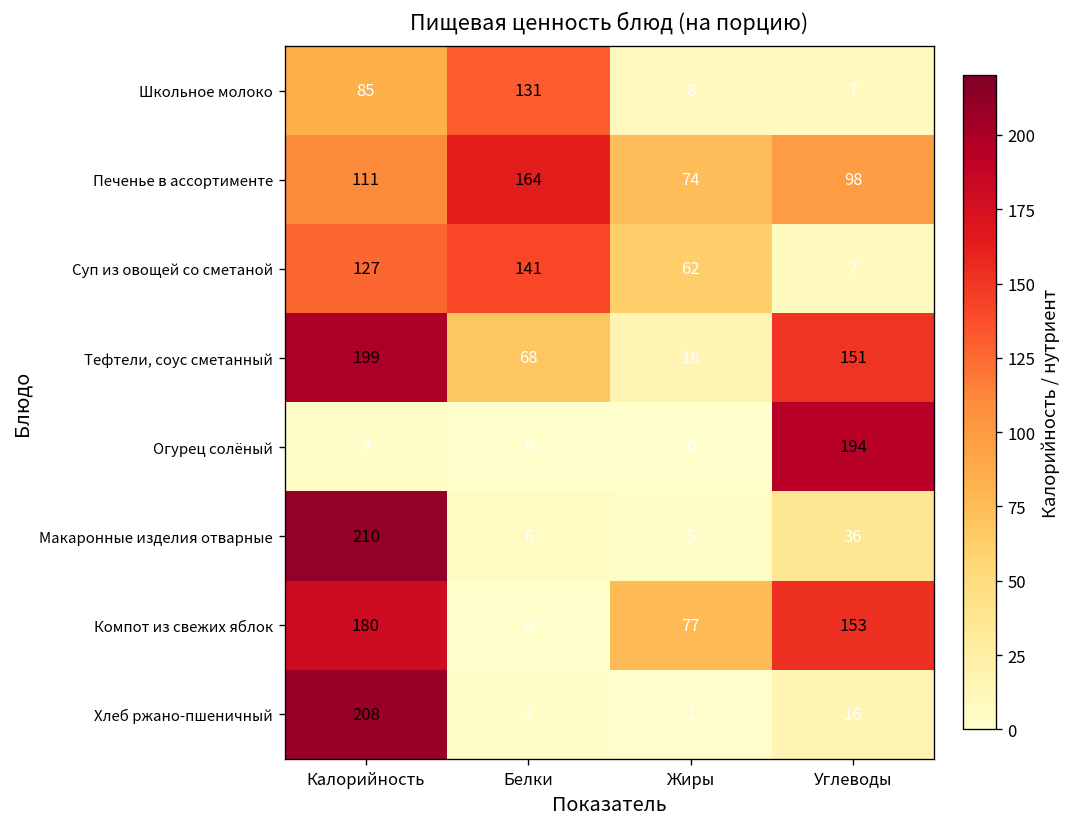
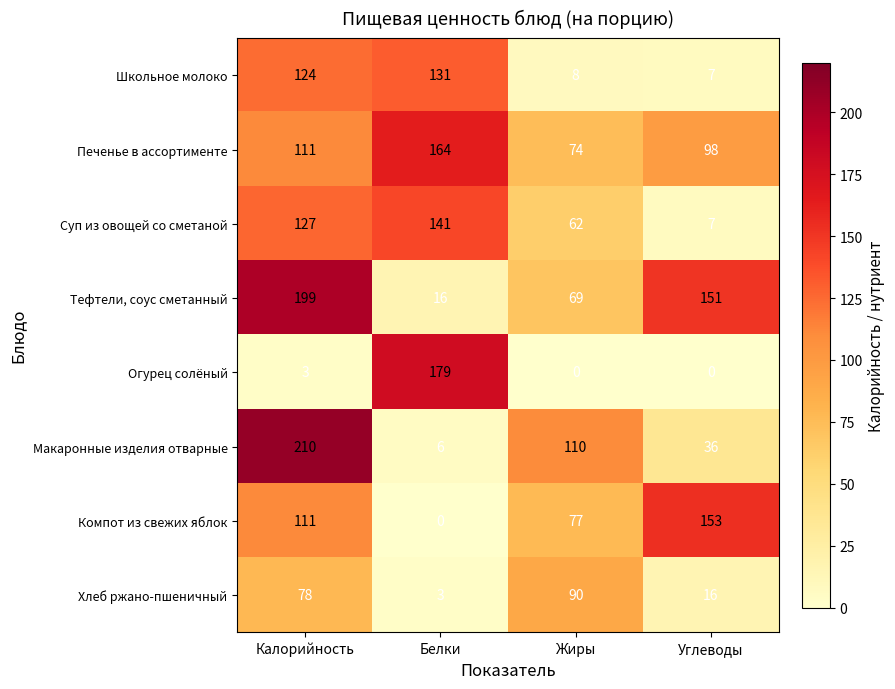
Школьное молоко, Калорийность: 85 -> 124
Тефтели, соус сметанный, Белки: 68 -> 16
Тефтели, соус сметанный, Жиры: 16 -> 69
Огурец солёный, Белки: 0 -> 179
Огурец солёный, Углеводы: 194 -> 0
Макаронные изделия отварные, Жиры: 5 -> 110
Компот из свежих яблок, Калорийность: 180 -> 111
Хлеб ржано-пшеничный, Калорийность: 208 -> 78
Хлеб ржано-пшеничный, Жиры: 1 -> 90
